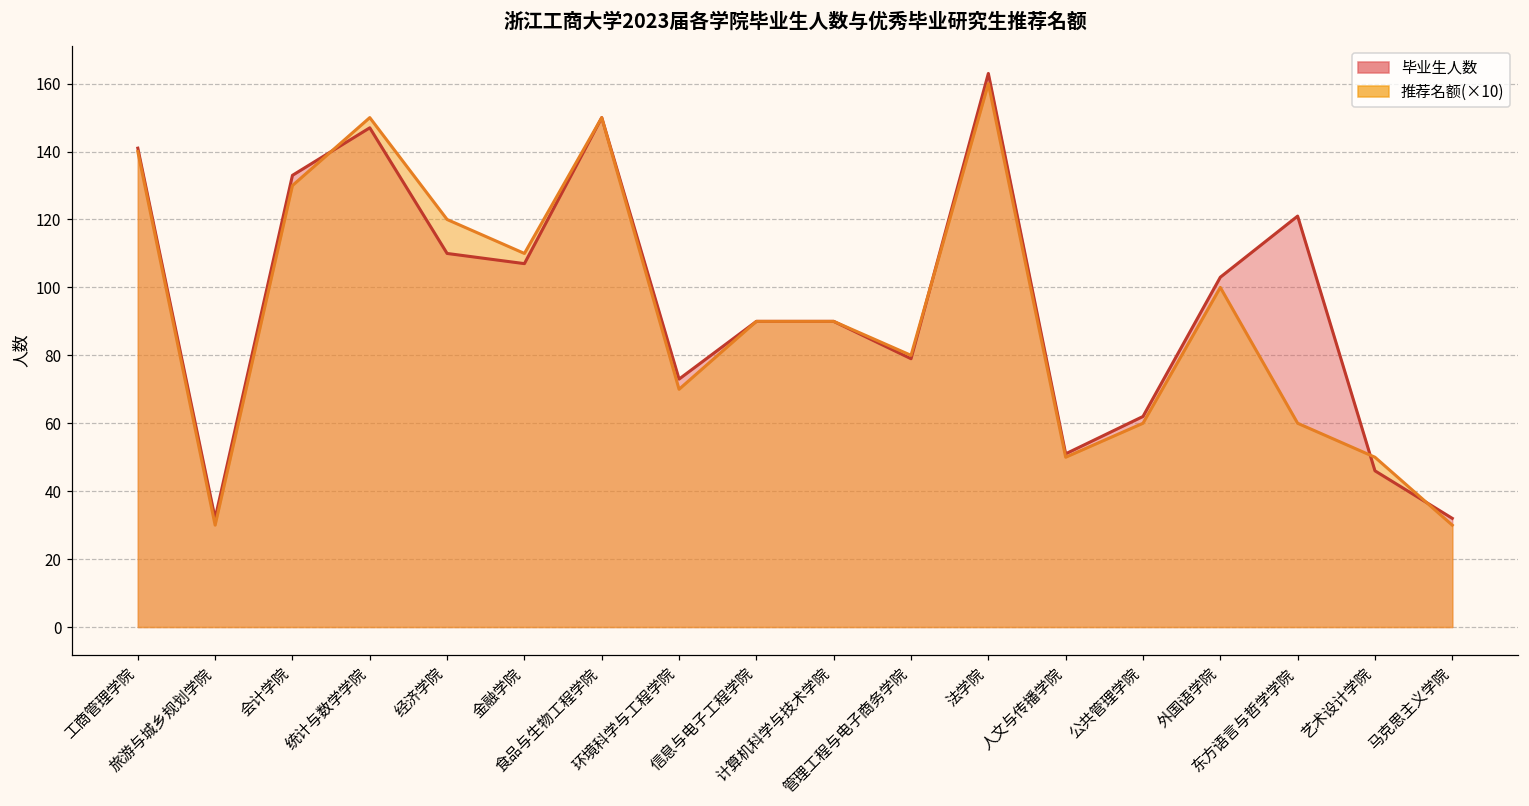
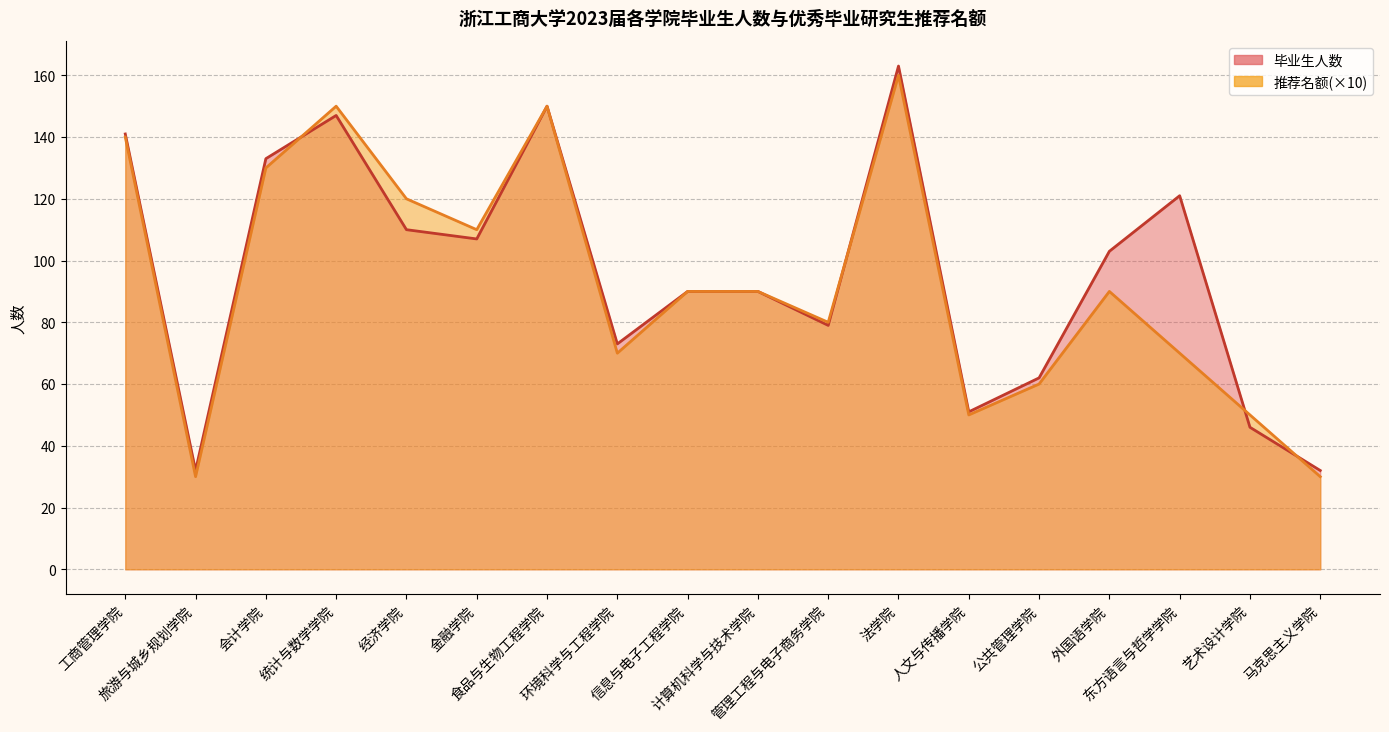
推荐名额(×10), 外国语学院: 100 -> 90
推荐名额(×10), 东方语言与哲学学院: 60 -> 70
